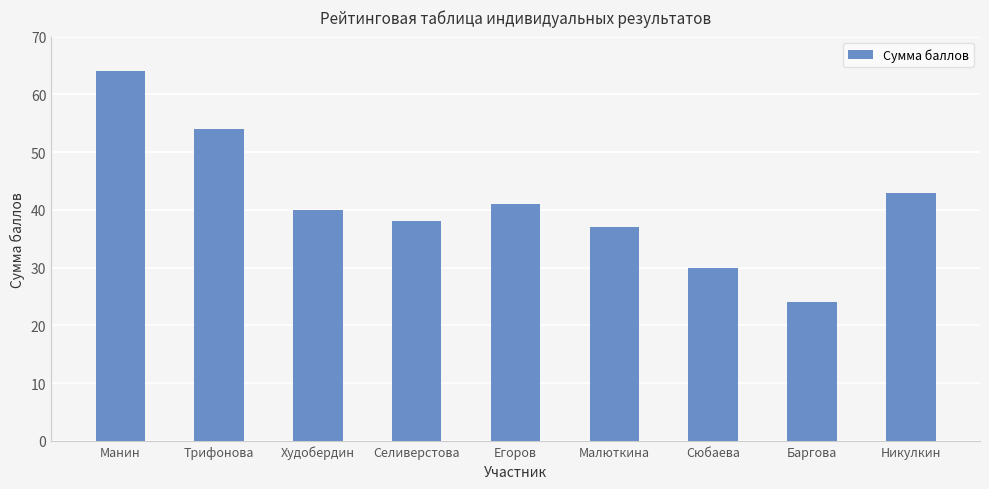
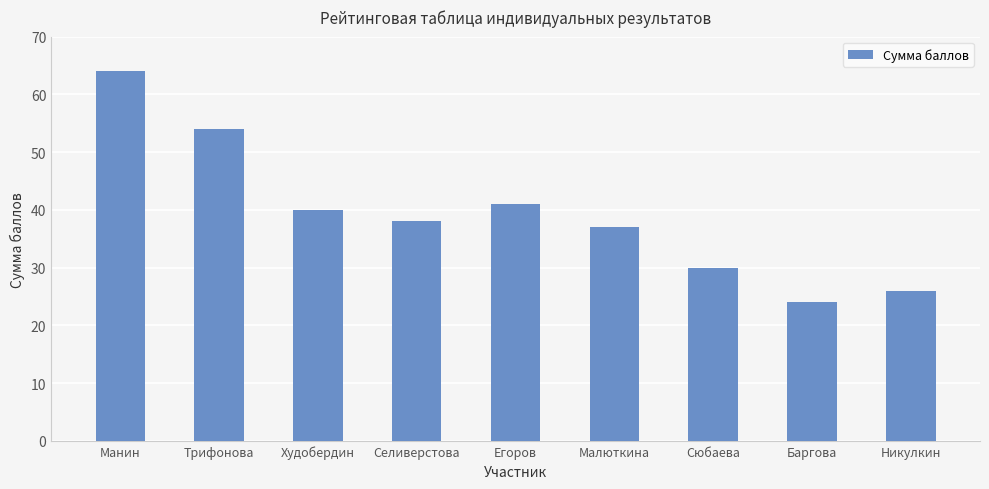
Никулкин: 43 -> 26
